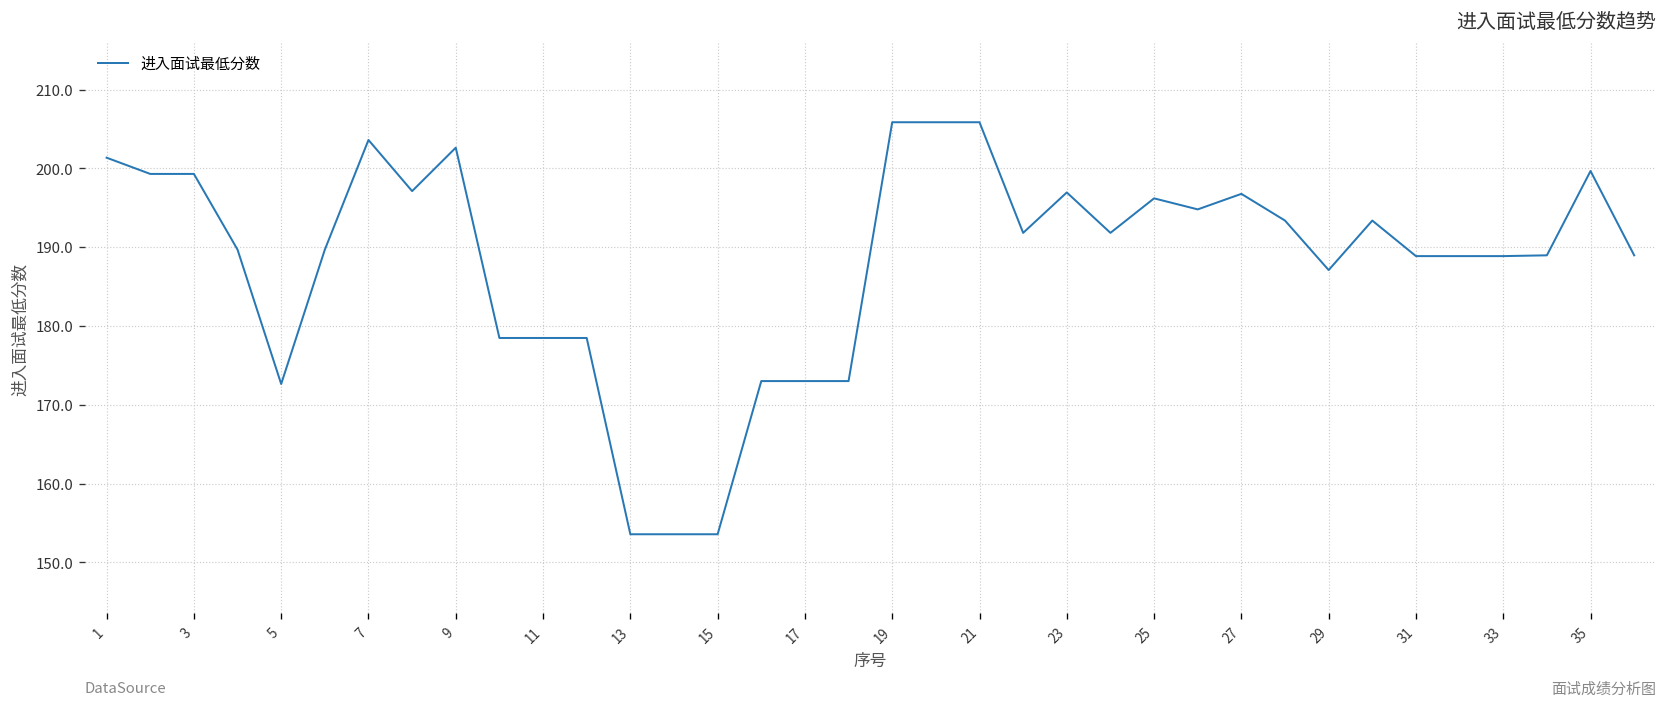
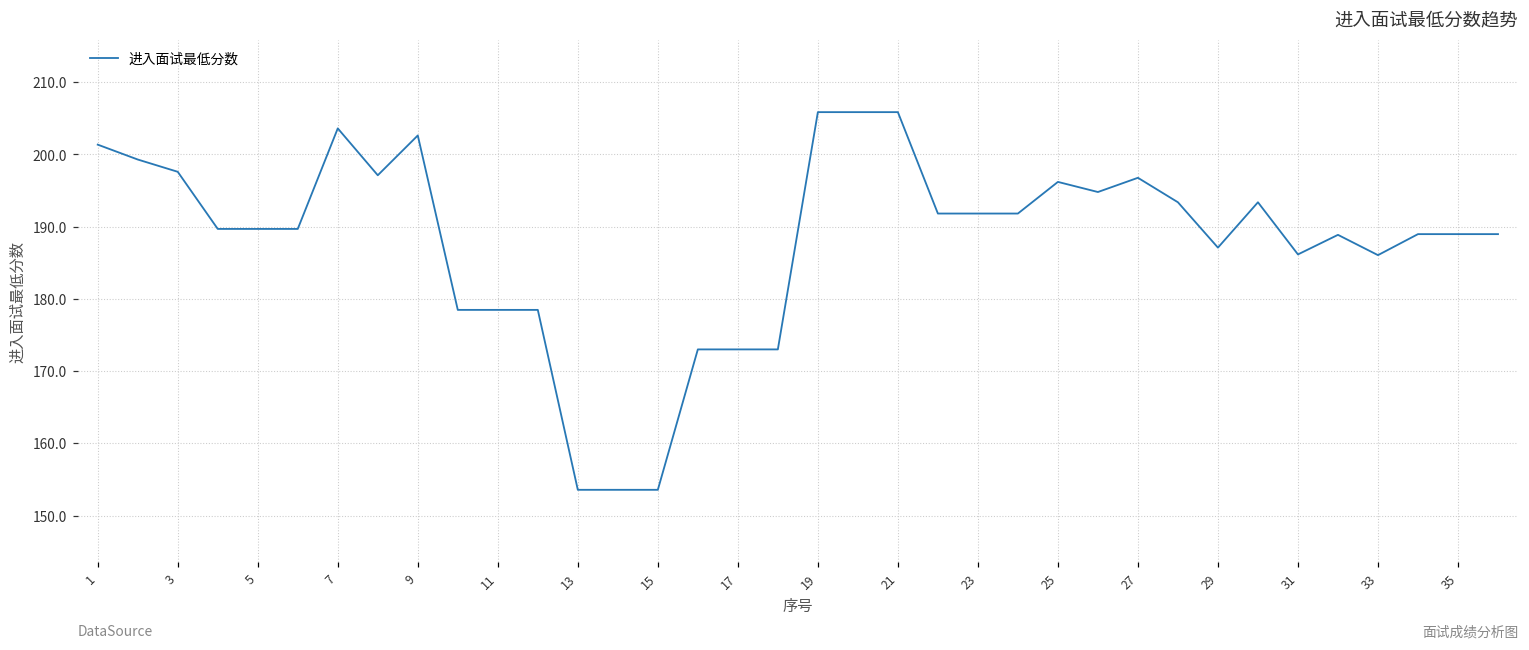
3: 199 -> 198
5: 173 -> 190
23: 197 -> 192
31: 189 -> 186
33: 189 -> 186
35: 200 -> 189
